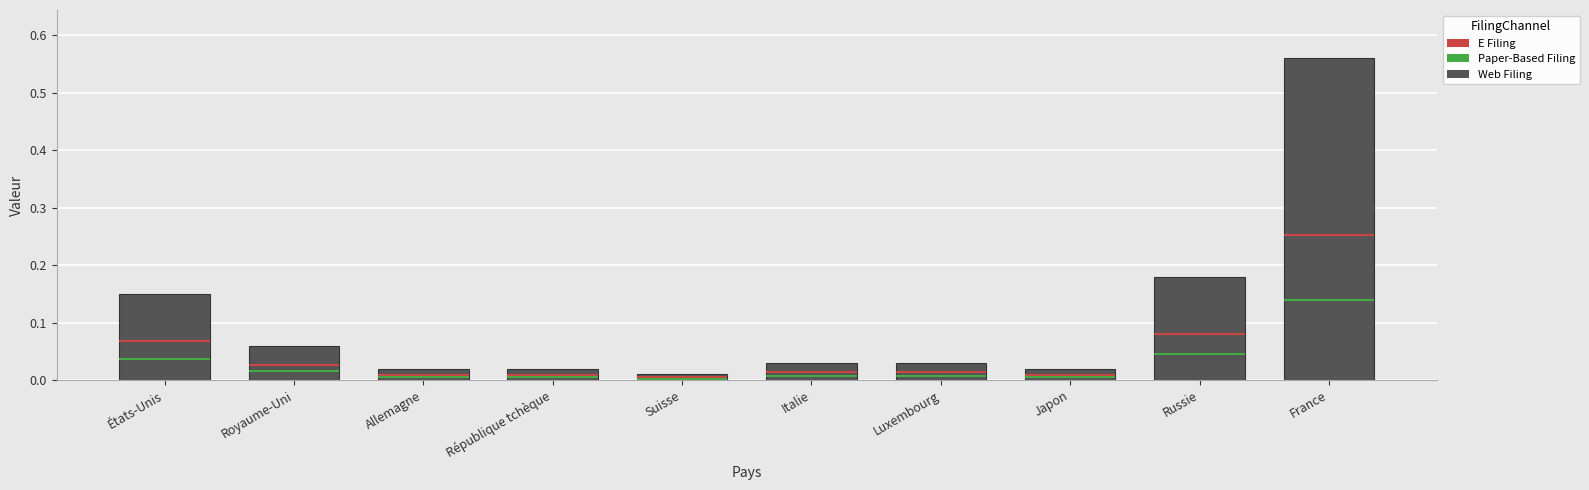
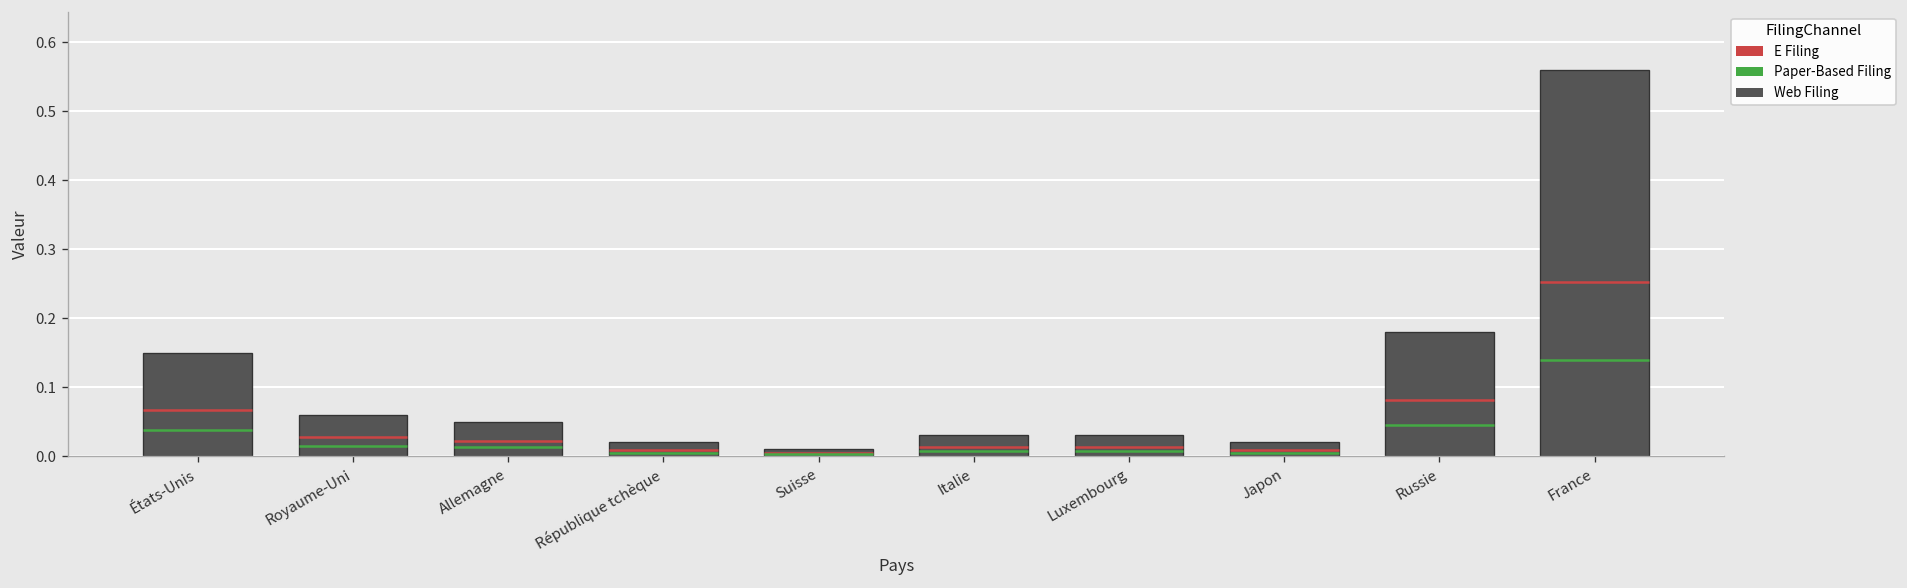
Allemagne: 0.02 -> 0.05
